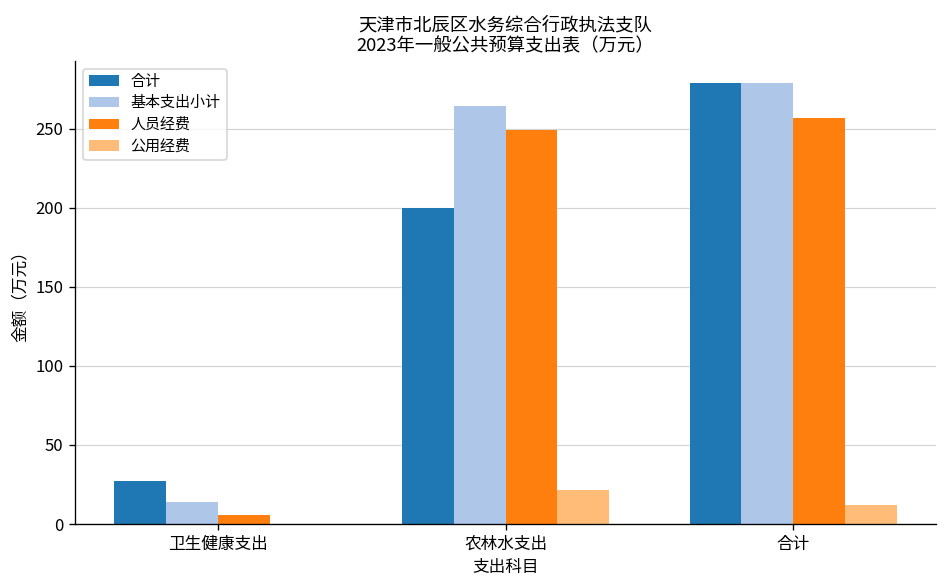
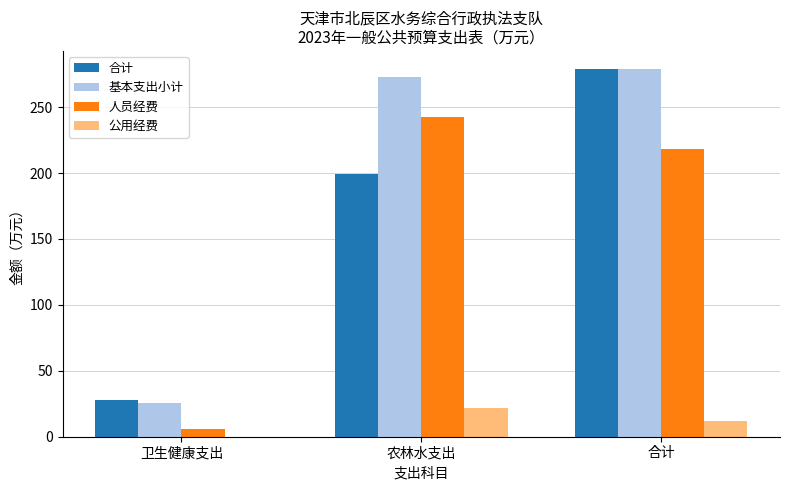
基本支出小计, 卫生健康支出: 14 -> 25
基本支出小计, 农林水支出: 265 -> 273
人员经费, 农林水支出: 249 -> 243
人员经费, 合计: 257 -> 218
